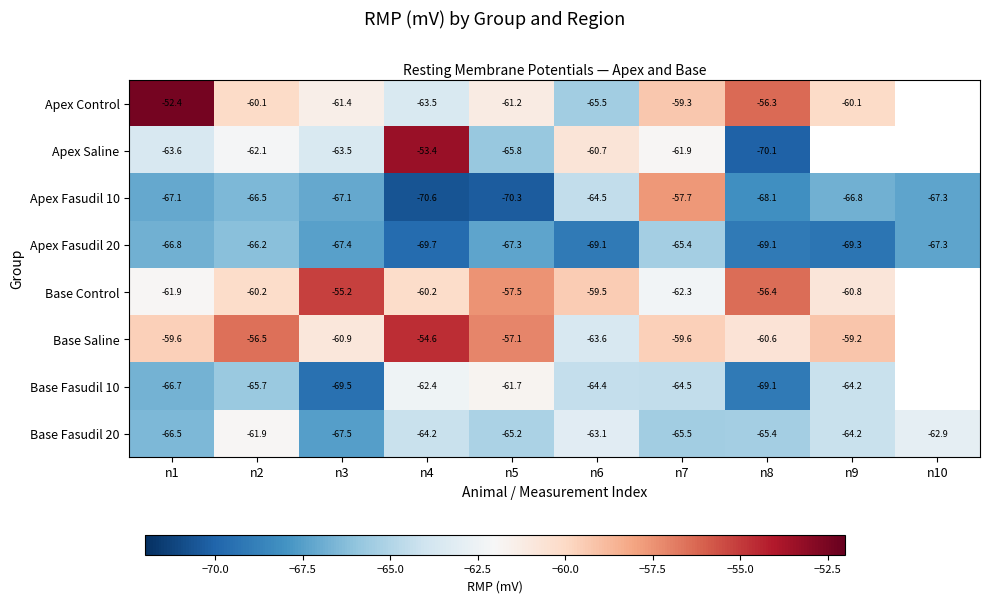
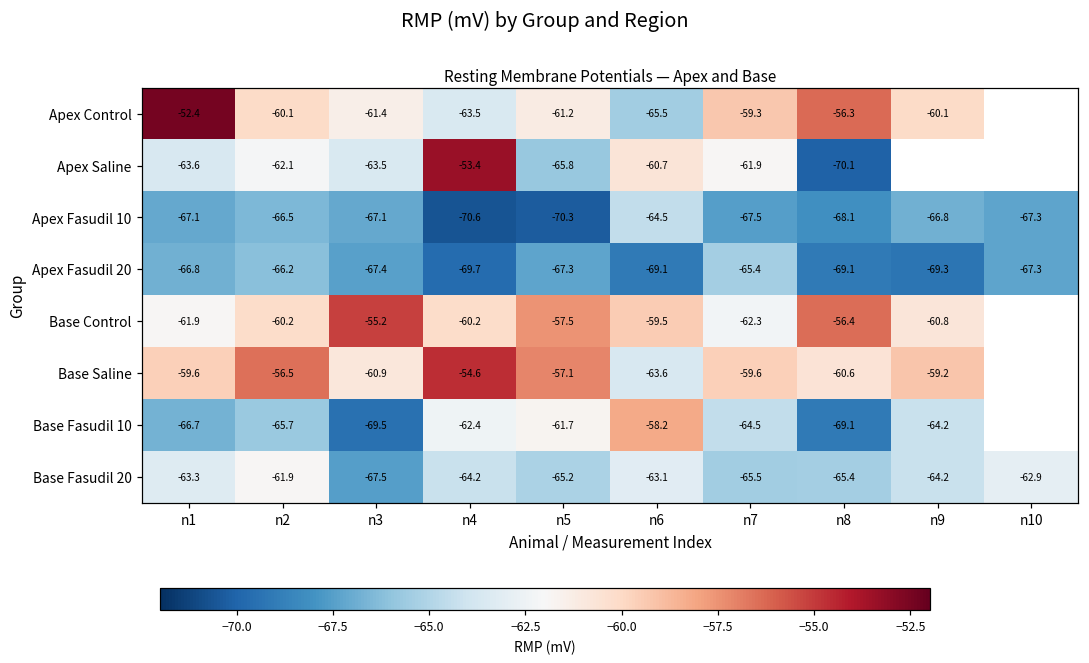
Apex Fasudil 10, n7: -57.7 -> -67.5
Base Fasudil 10, n6: -64.4 -> -58.2
Base Fasudil 20, n1: -66.5 -> -63.3
